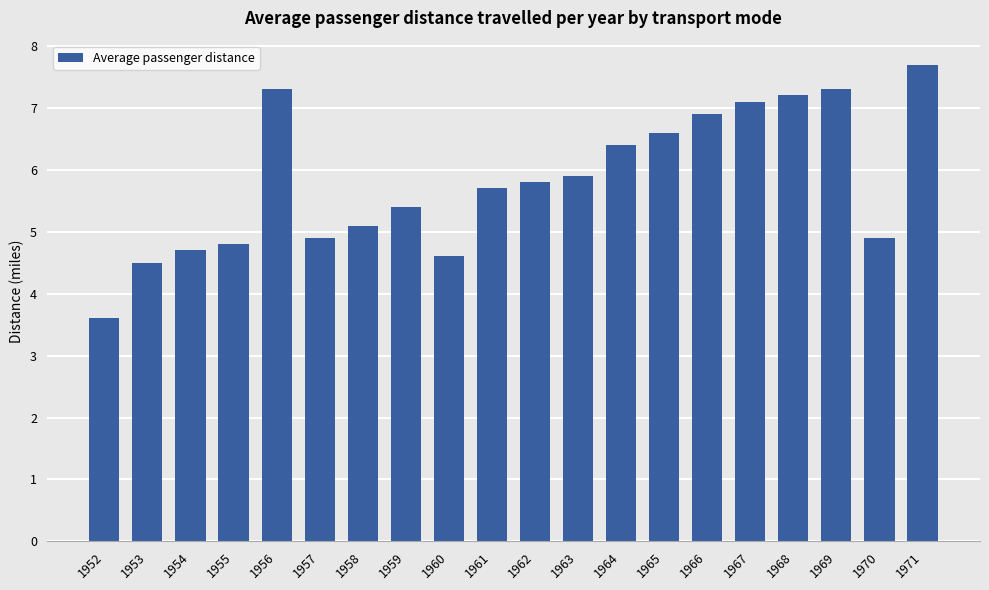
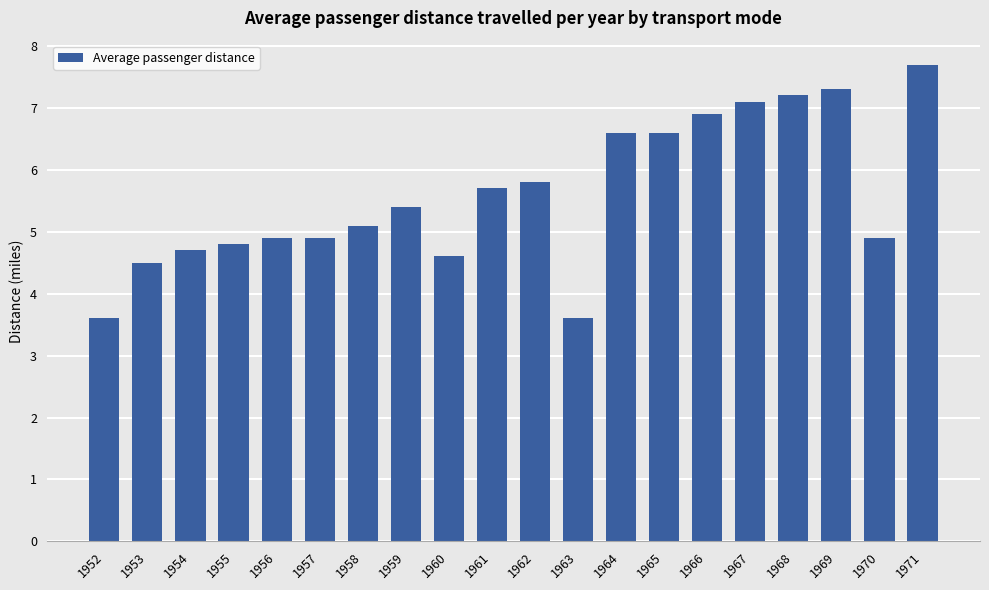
1956: 7.3 -> 4.9
1963: 5.9 -> 3.6
1964: 6.4 -> 6.6
